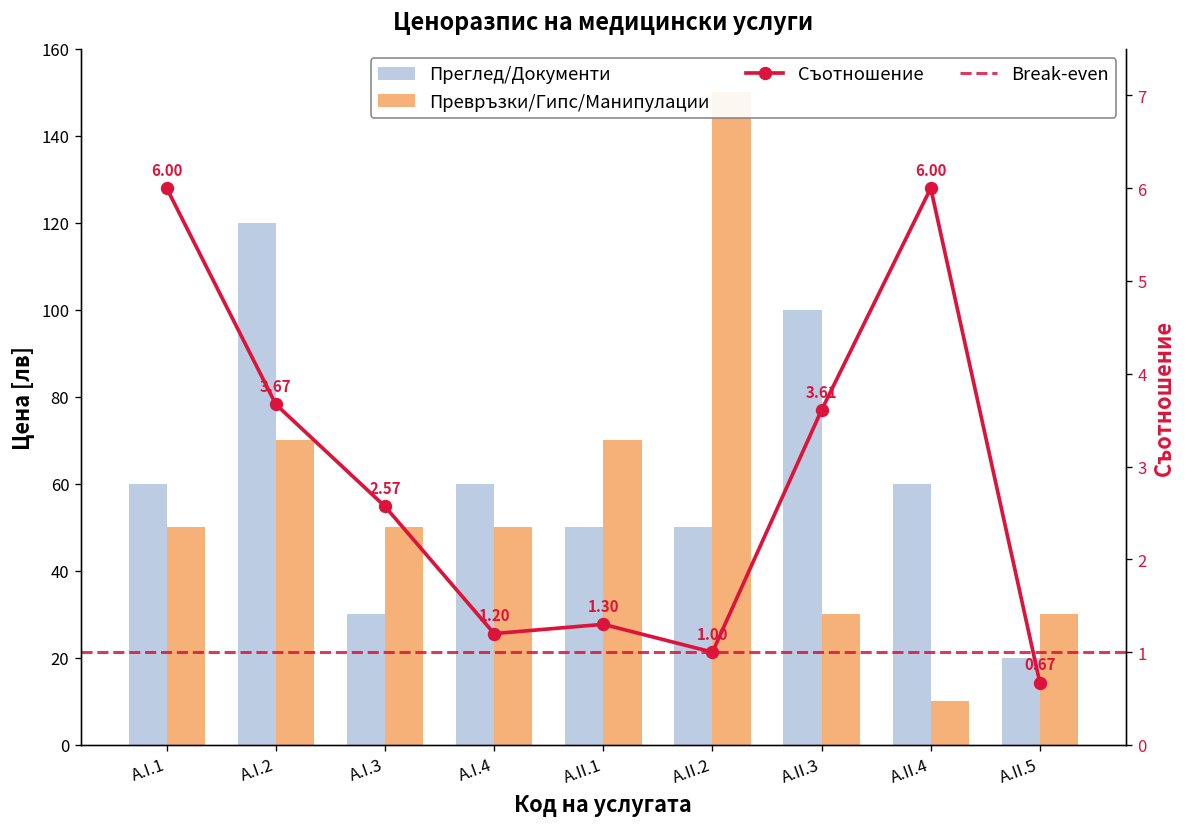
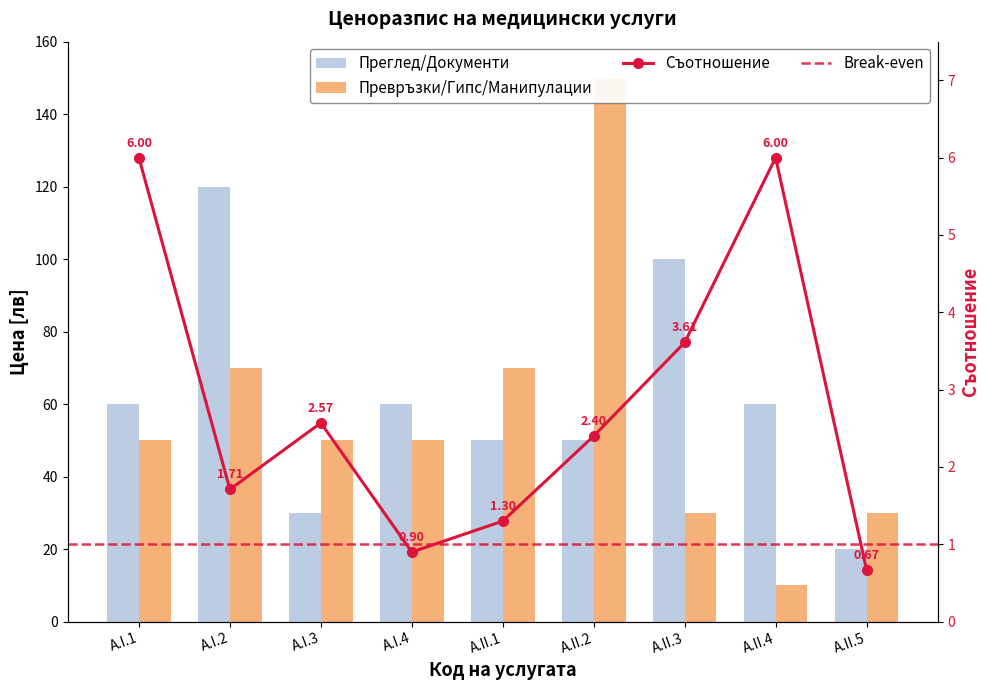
Съотношение, A.I.2: 3.67 -> 1.71
Съотношение, A.I.4: 1.20 -> 0.90
Съотношение, A.II.2: 1.00 -> 2.40
